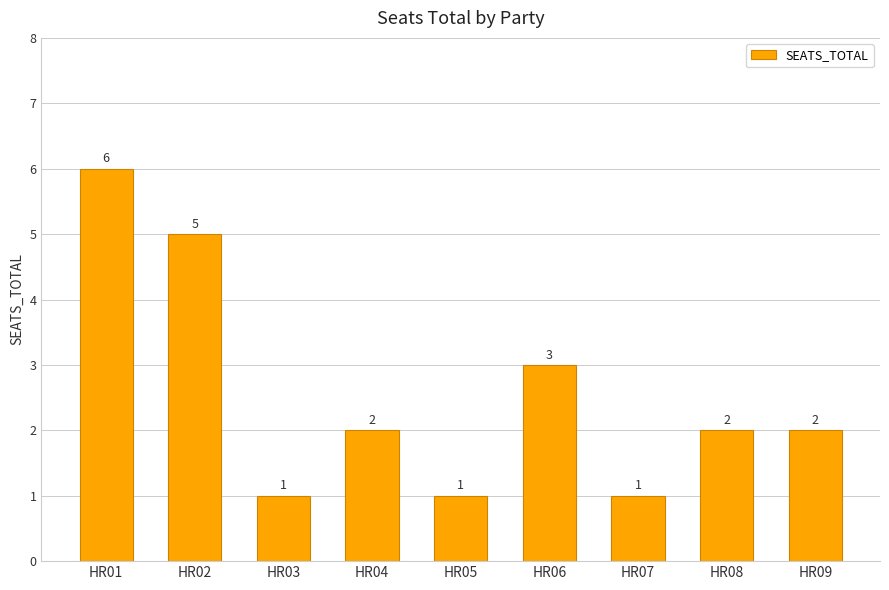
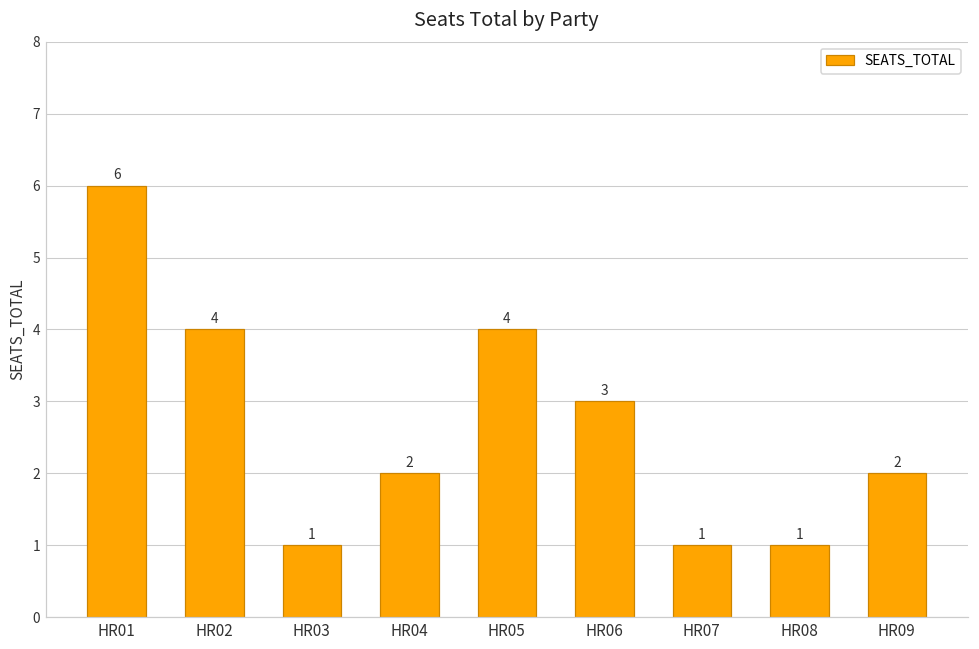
HR02: 5 -> 4
HR05: 1 -> 4
HR08: 2 -> 1
